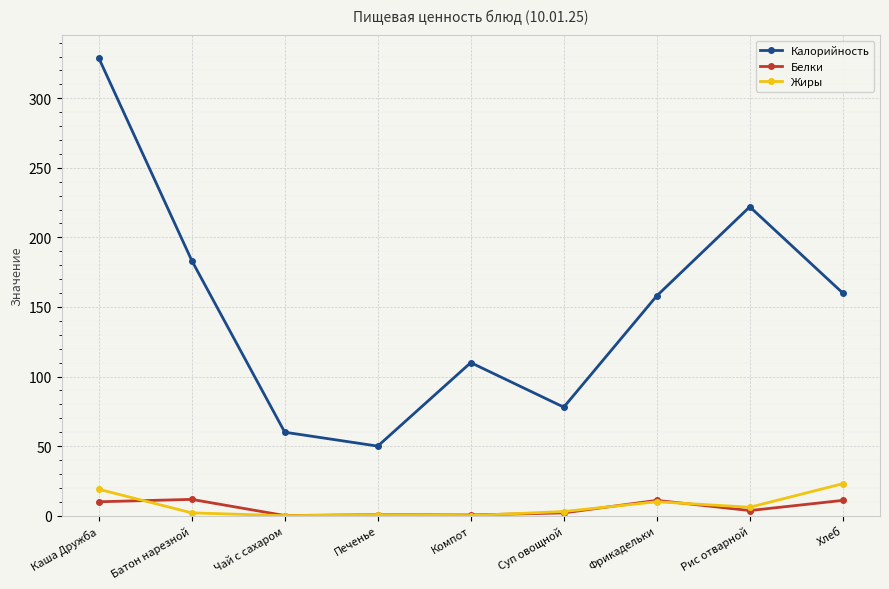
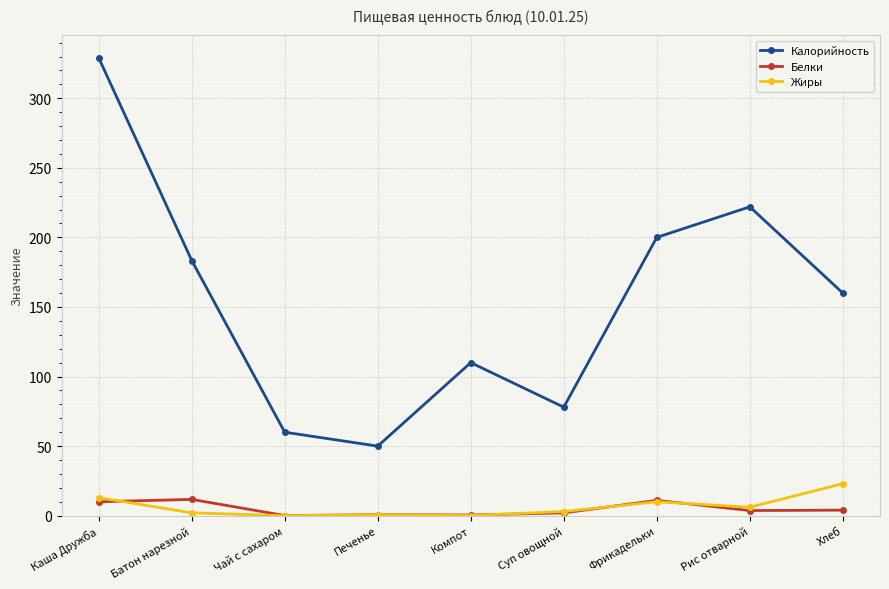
Жиры, Каша Дружба: 19 -> 13
Калорийность, Фрикадельки: 158 -> 200
Белки, Хлеб: 11 -> 4
